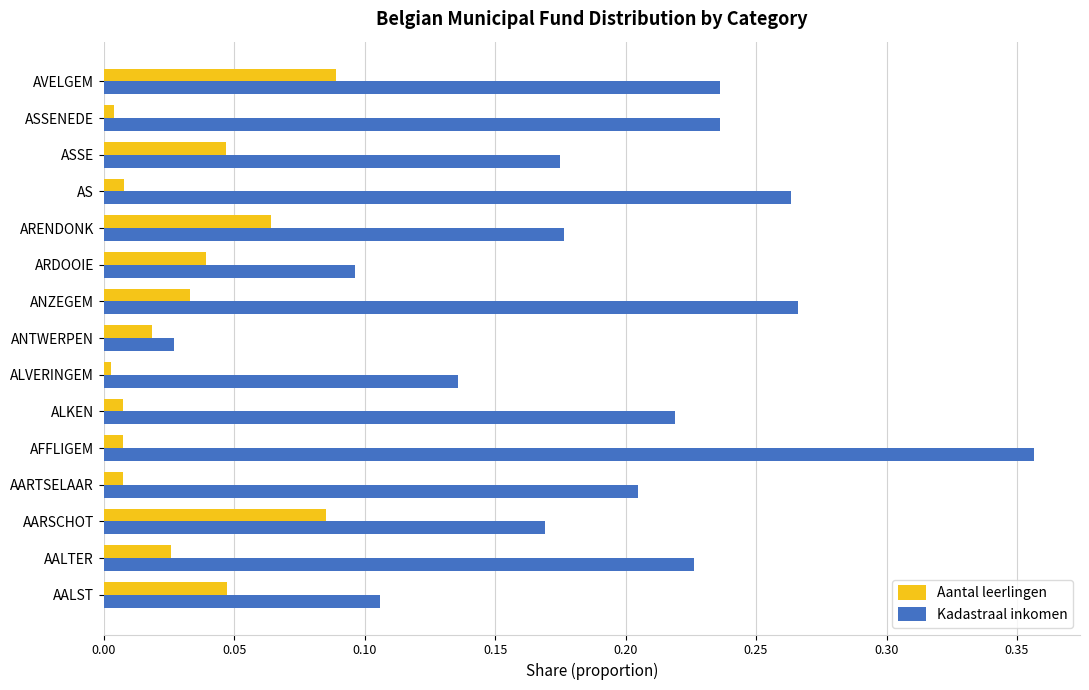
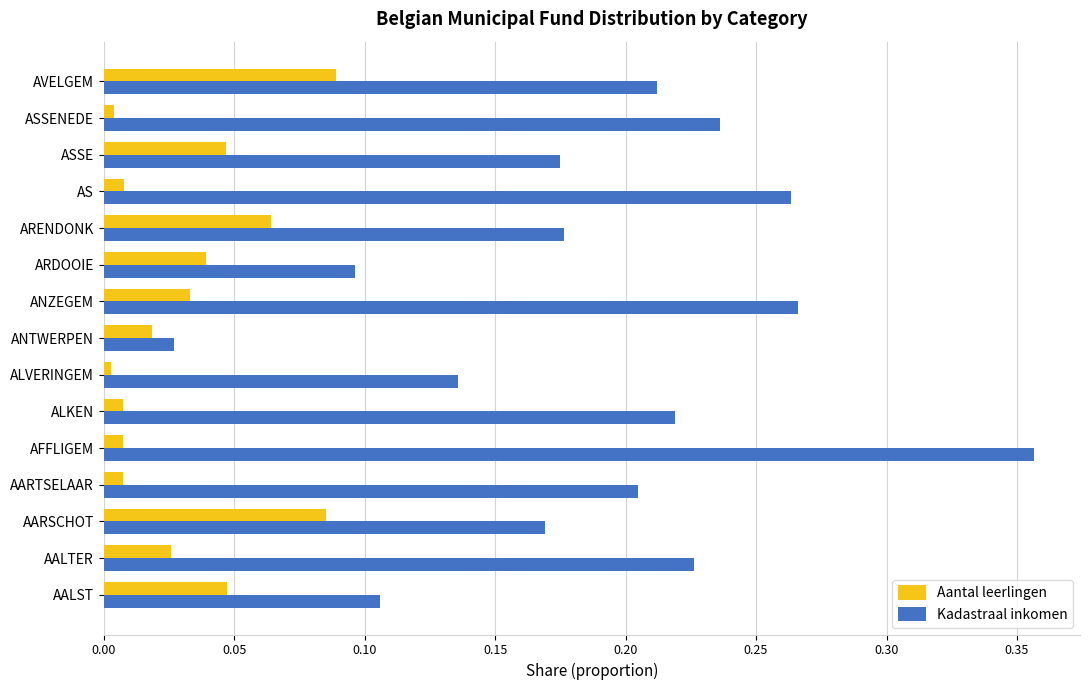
Kadastraal inkomen, AVELGEM: 0.236 -> 0.212
